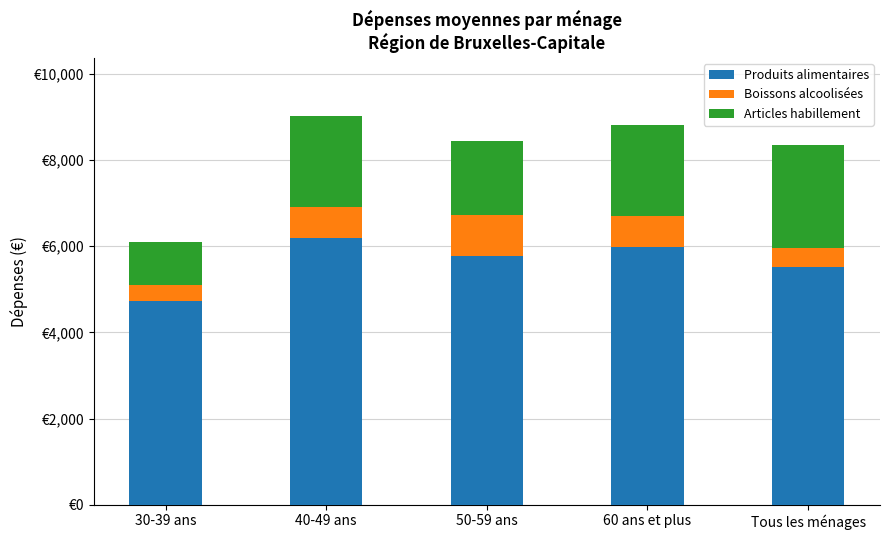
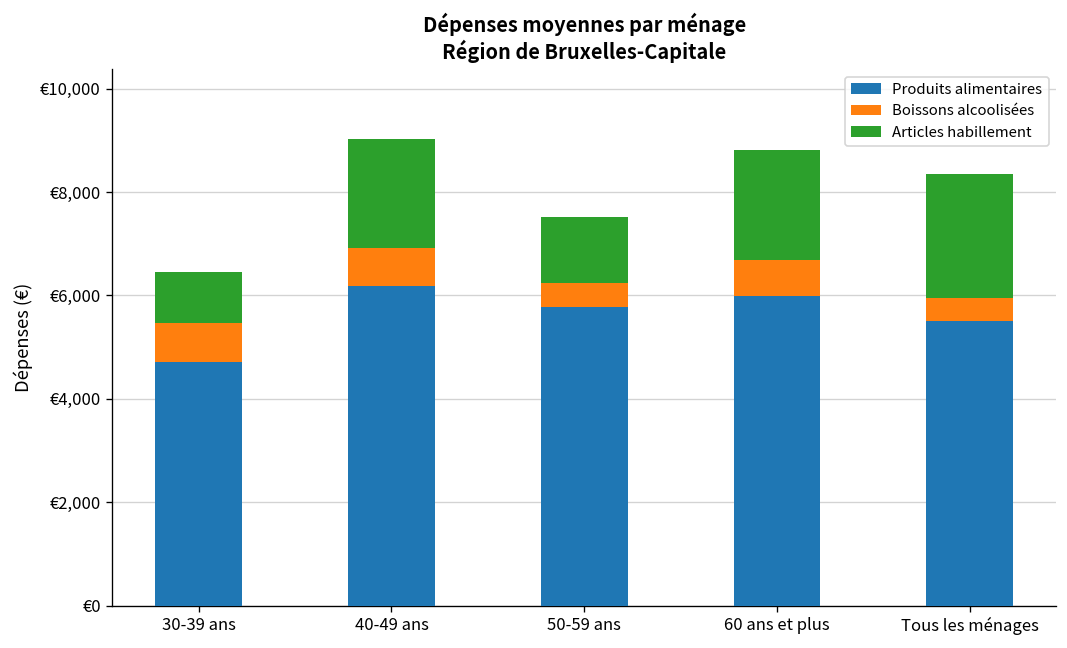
Boissons alcoolisées, 30-39 ans: €400 -> €800
Boissons alcoolisées, 50-59 ans: €1,000 -> €500
Articles habillement, 50-59 ans: €1,700 -> €1,300
